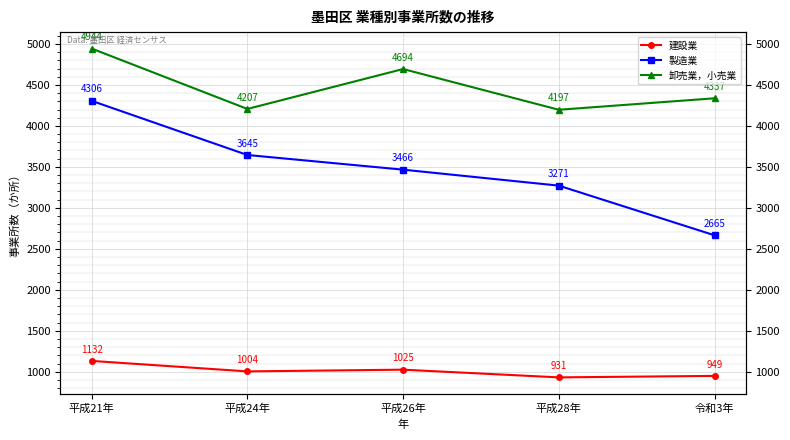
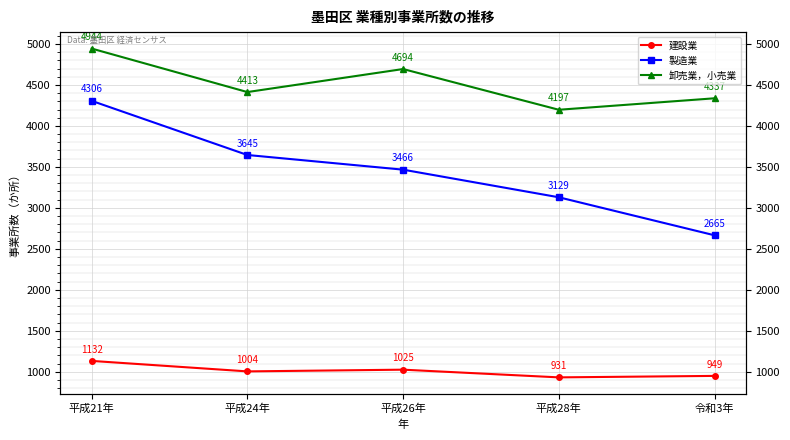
卸売業，小売業, 平成24年: 4207 -> 4413
製造業, 平成28年: 3271 -> 3129
